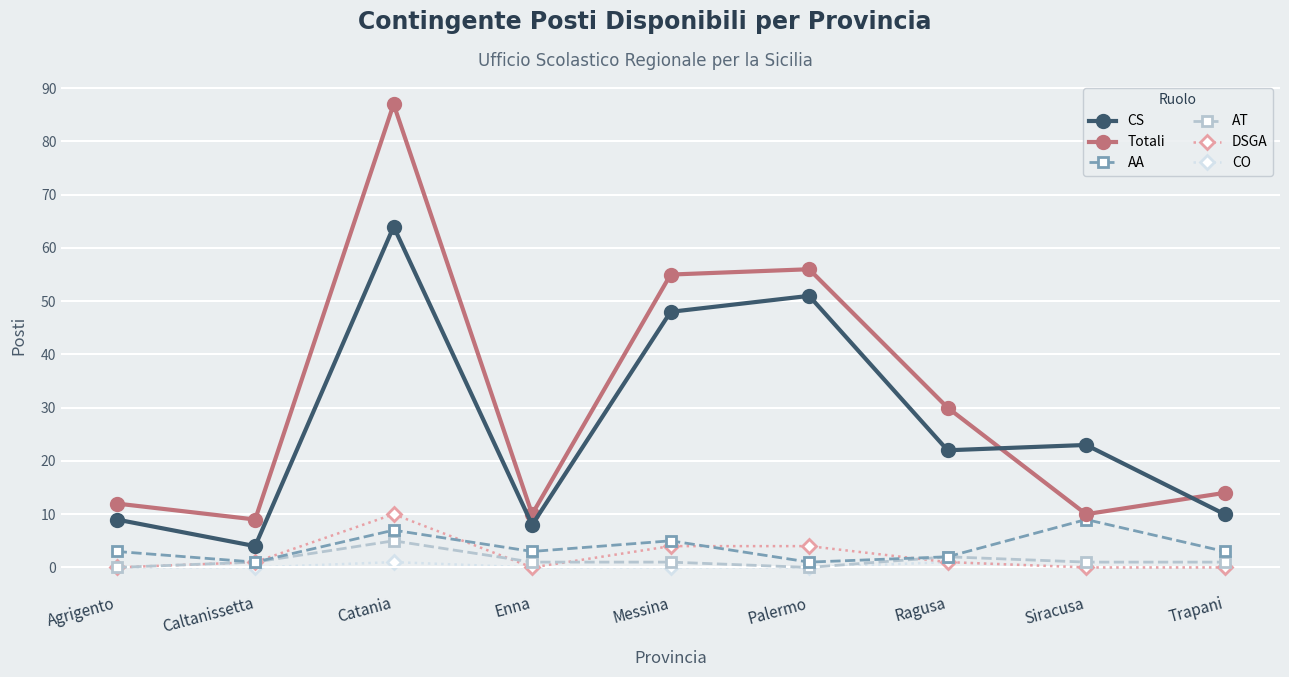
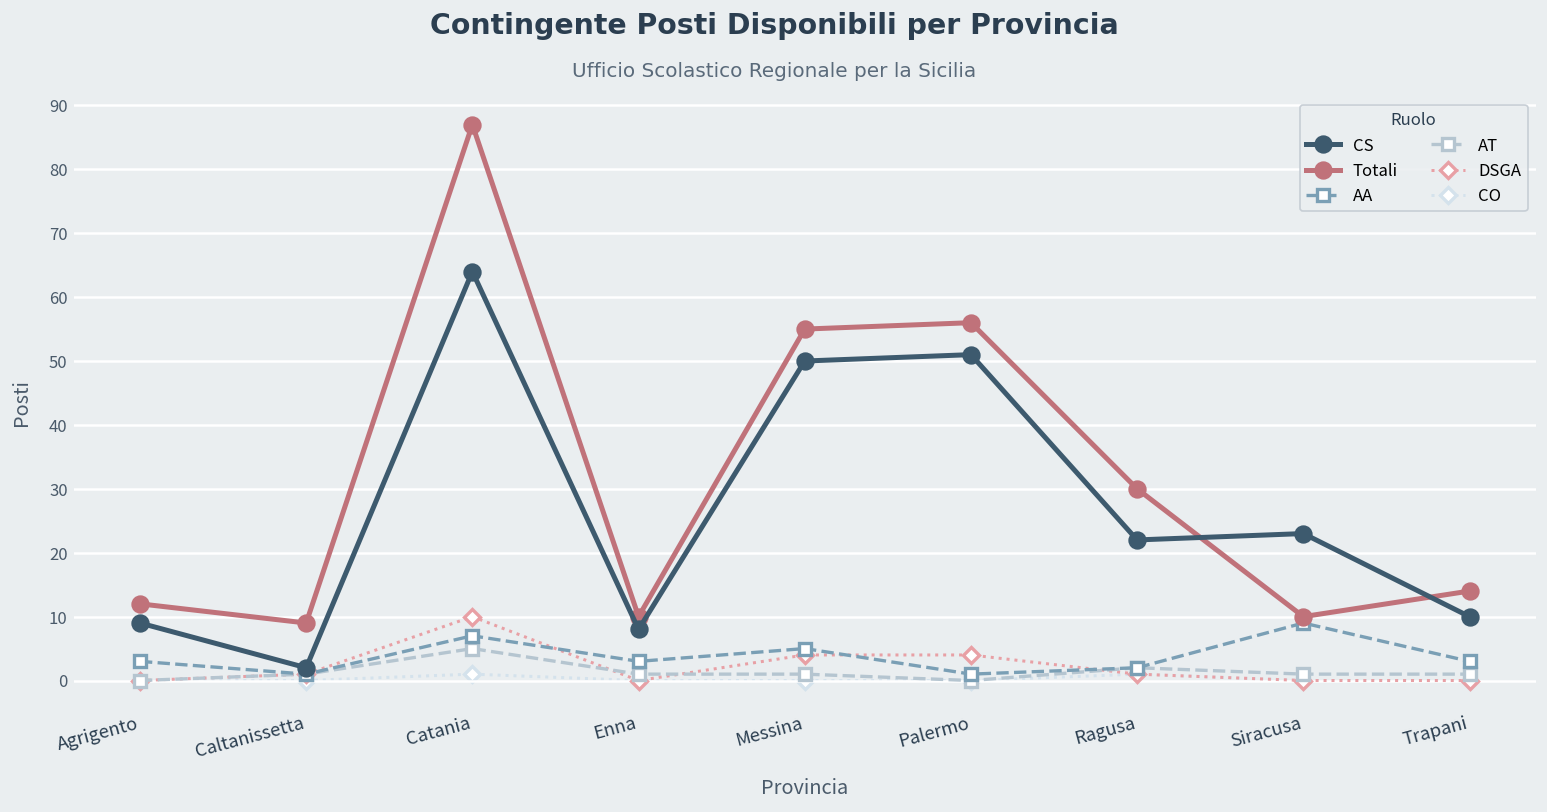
CS, Caltanissetta: 4 -> 2
CS, Messina: 48 -> 50
